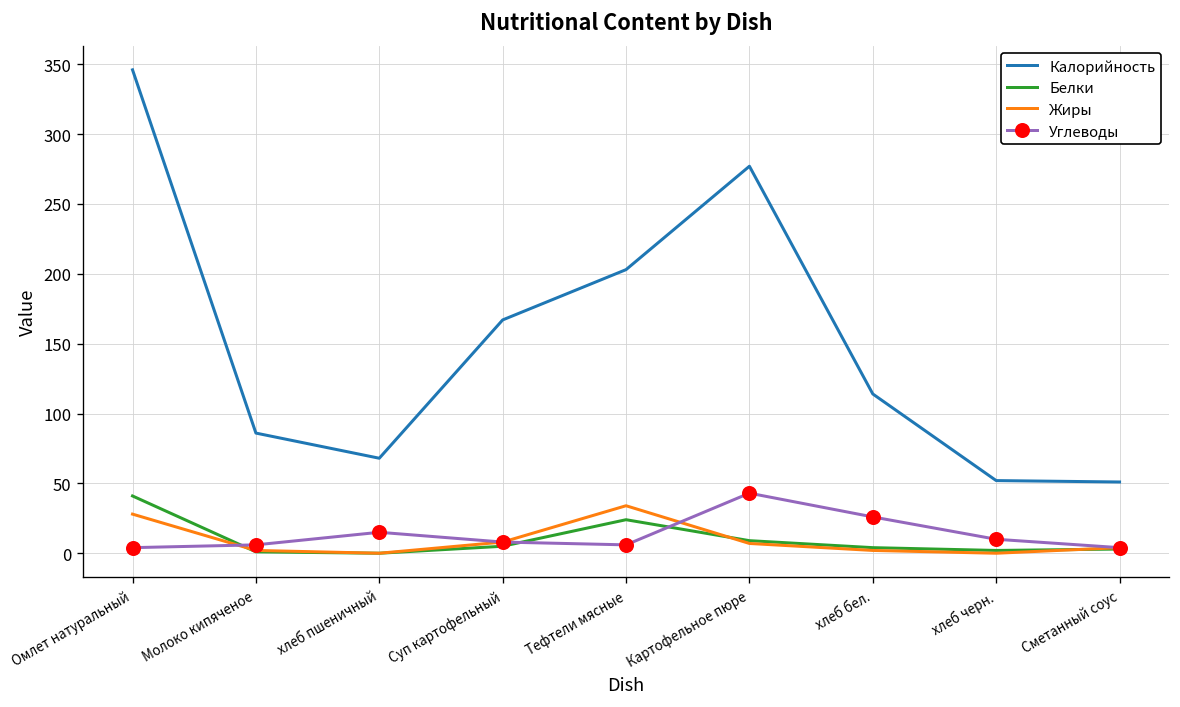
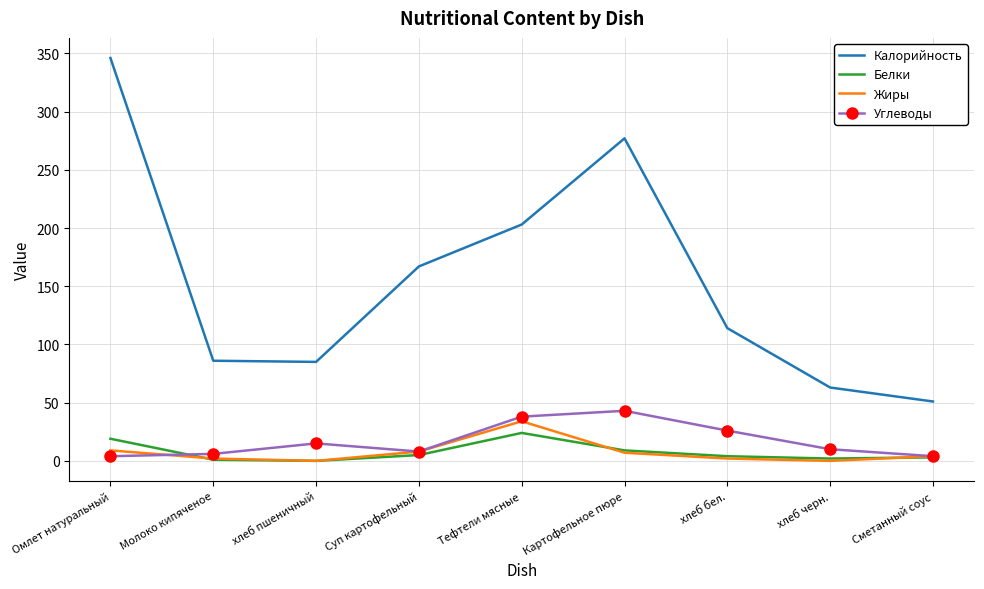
Белки, Омлет натуральный: 41 -> 19
Жиры, Омлет натуральный: 28 -> 9
Калорийность, хлеб пшеничный: 68 -> 85
Углеводы, Тефтели мясные: 6 -> 38
Калорийность, хлеб черн.: 52 -> 63
